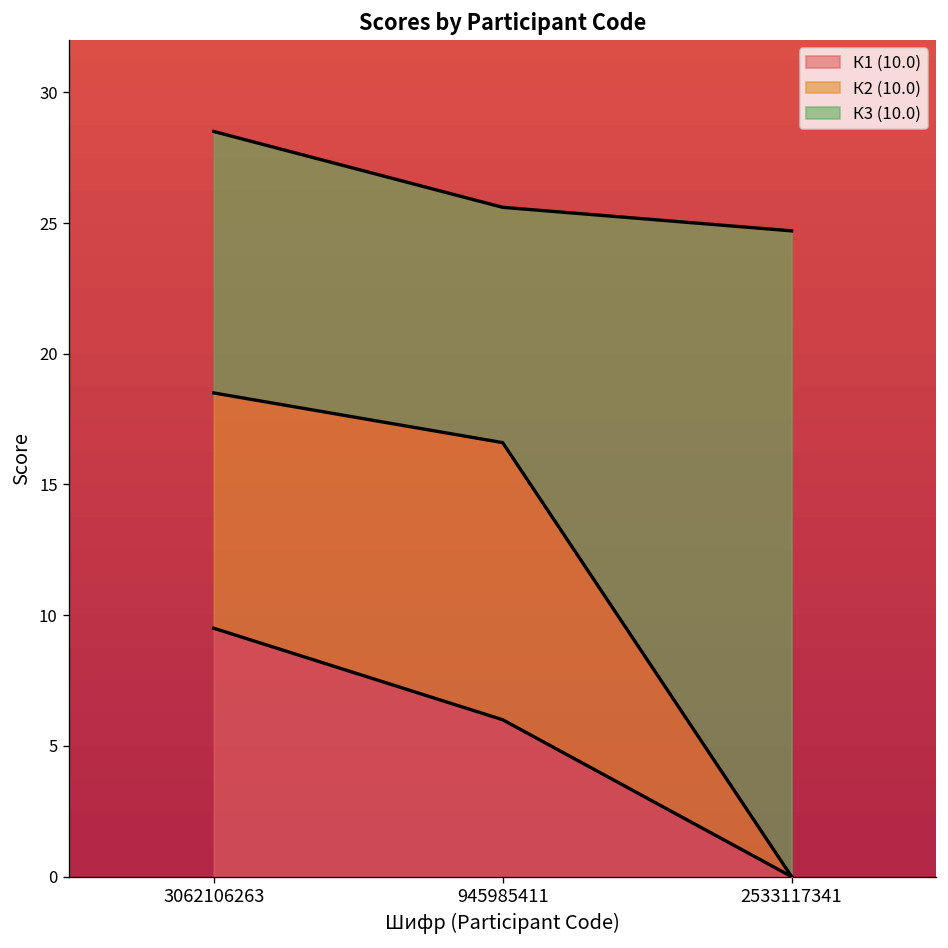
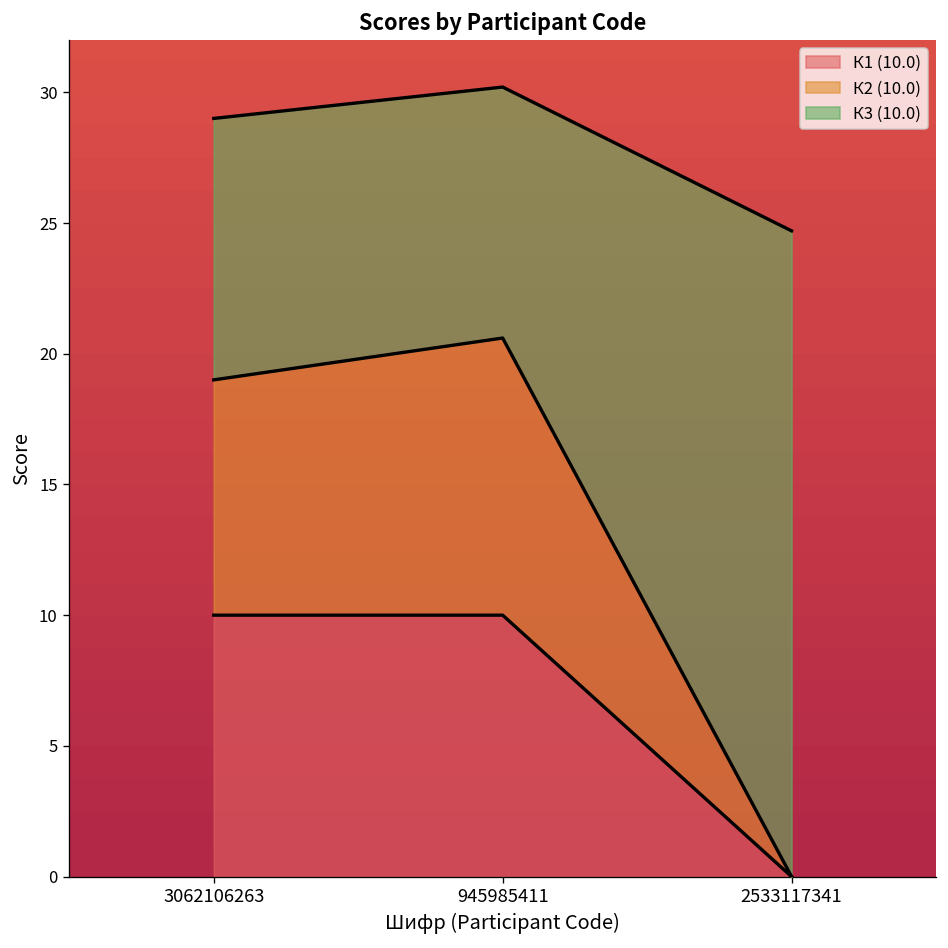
К1 (10.0), 3062106263: 9.5 -> 10.0
К1 (10.0), 945985411: 6 -> 10
К3 (10.0), 945985411: 9.0 -> 9.6
